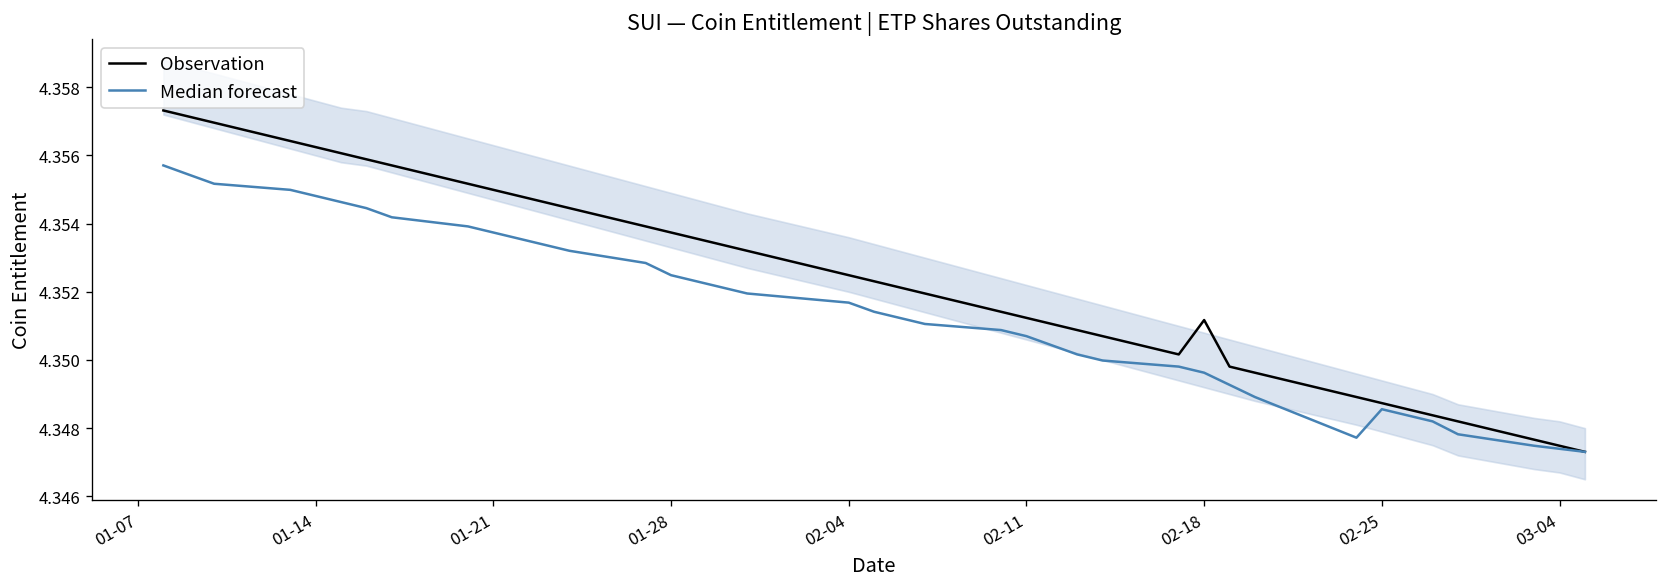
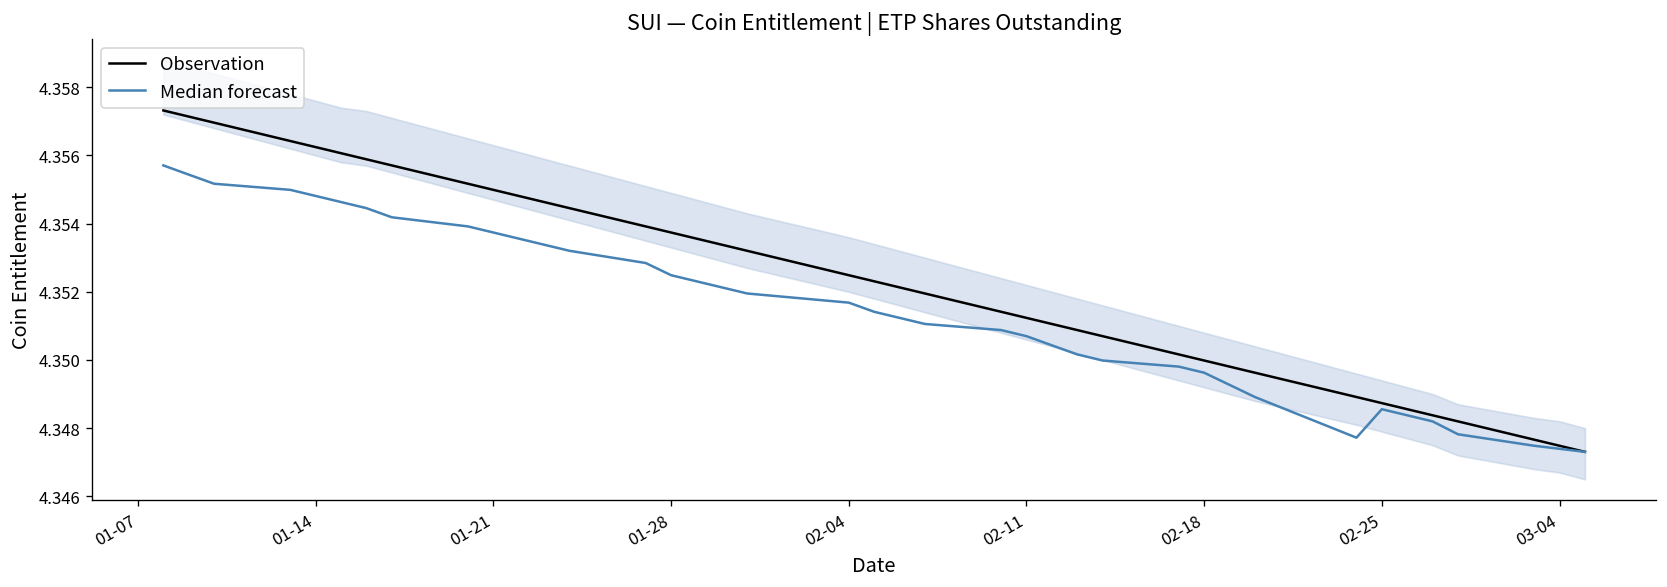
Observation, 02-18: 4.3512 -> 4.3500
